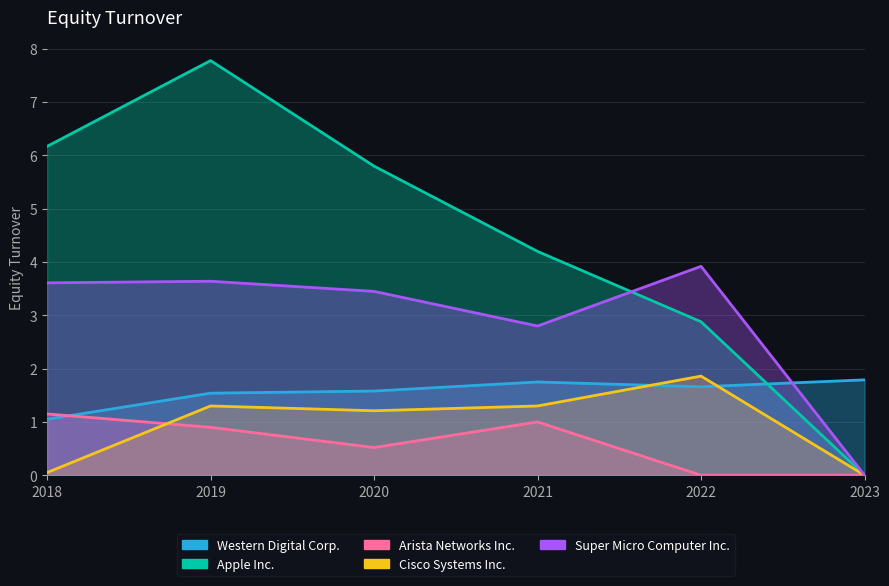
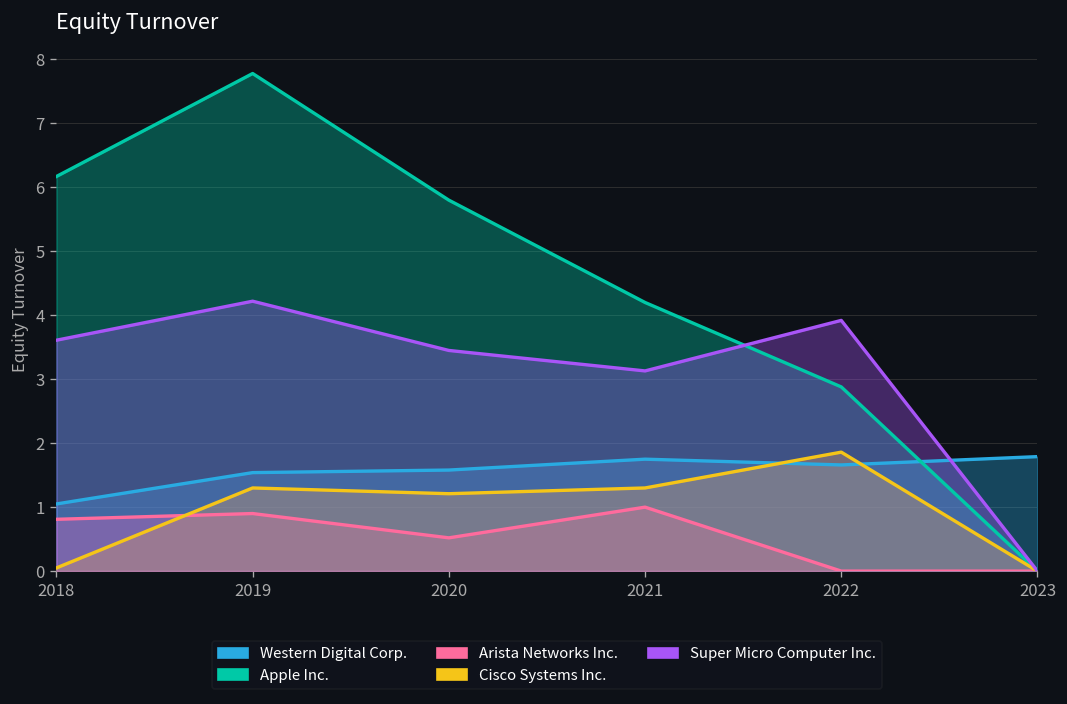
Arista Networks Inc., 2018: 1.2 -> 0.8
Super Micro Computer Inc., 2019: 3.6 -> 4.2
Super Micro Computer Inc., 2021: 2.8 -> 3.1
